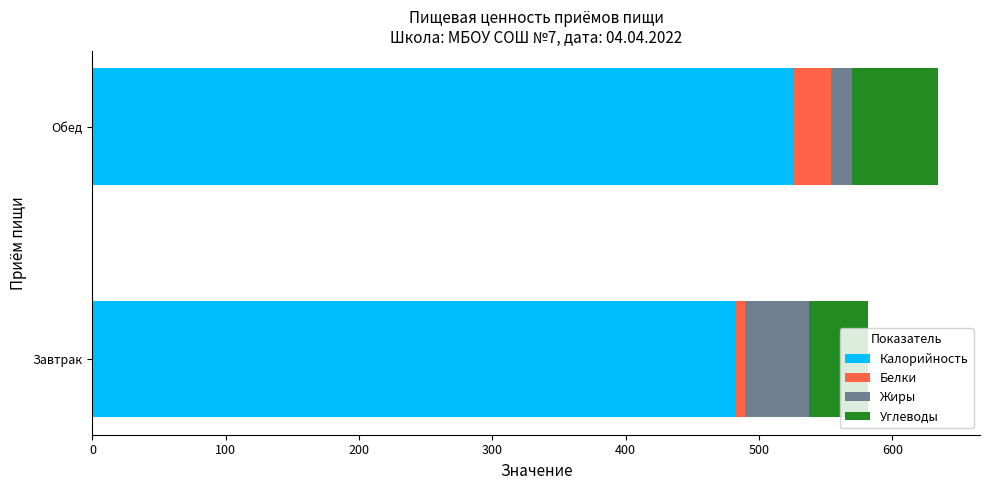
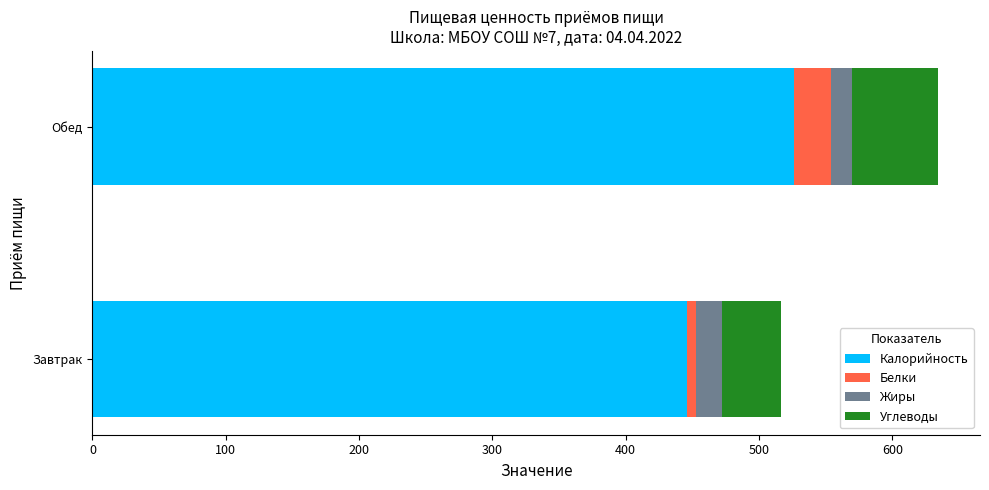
Калорийность, Завтрак: 483 -> 446
Жиры, Завтрак: 48 -> 20
